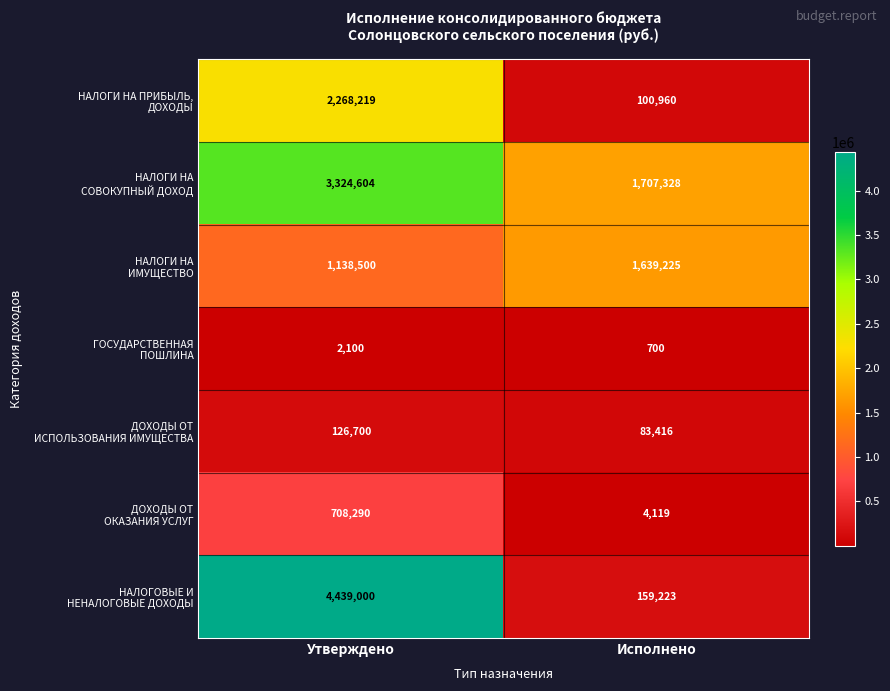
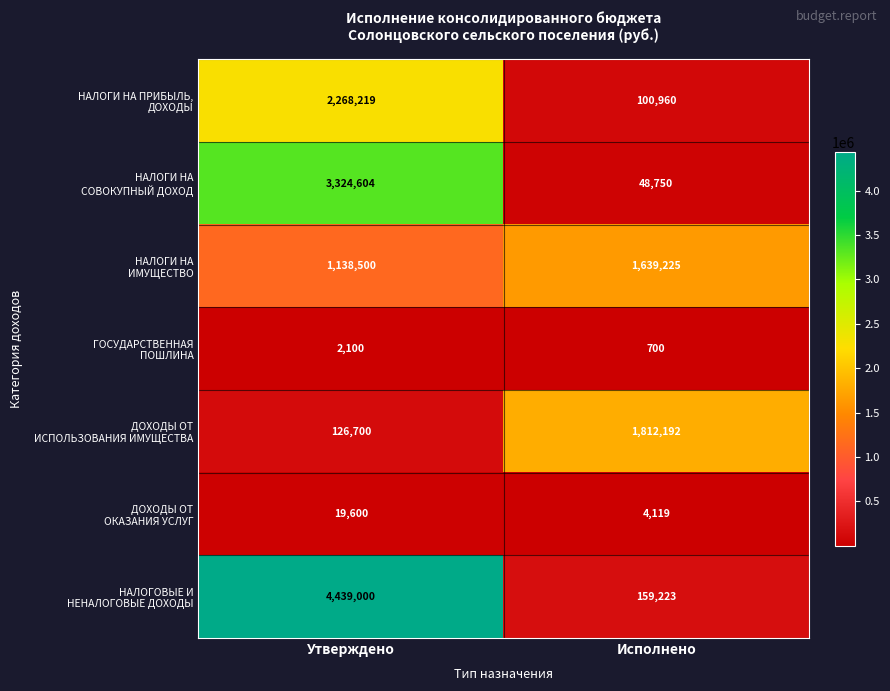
НАЛОГИ НА СОВОКУПНЫЙ ДОХОД, Исполнено: 1,707,328 -> 48,750
ДОХОДЫ ОТ ИСПОЛЬЗОВАНИЯ ИМУЩЕСТВА, Исполнено: 83,416 -> 1,812,192
ДОХОДЫ ОТ ОКАЗАНИЯ УСЛУГ, Утверждено: 708,290 -> 19,600
